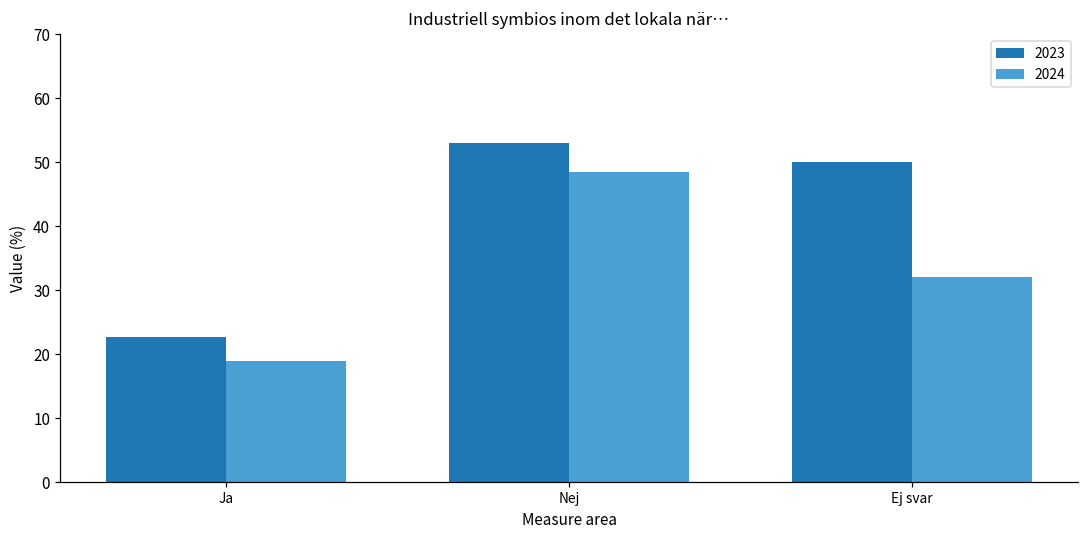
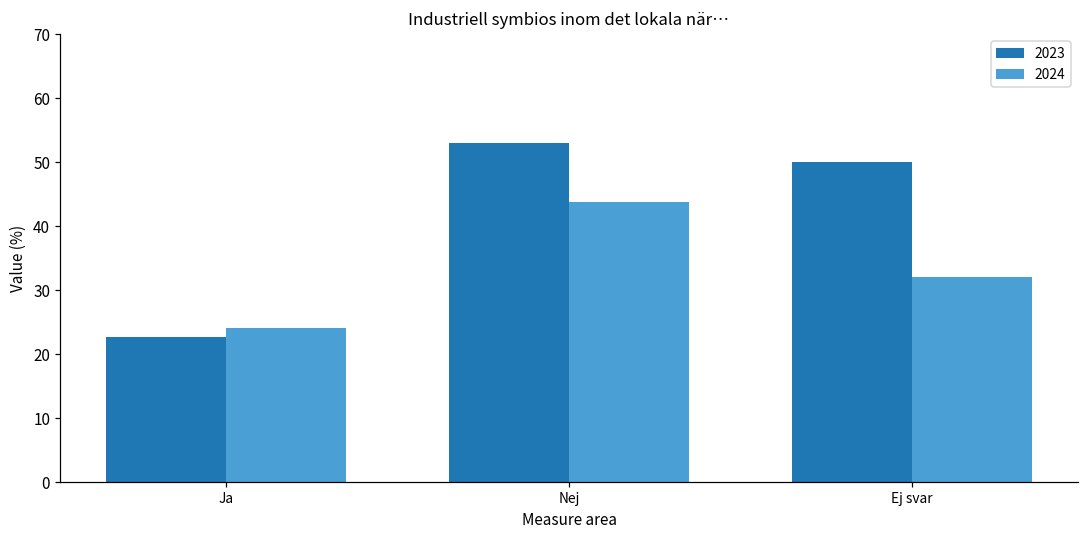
2024, Ja: 19 -> 24
2024, Nej: 49 -> 44
